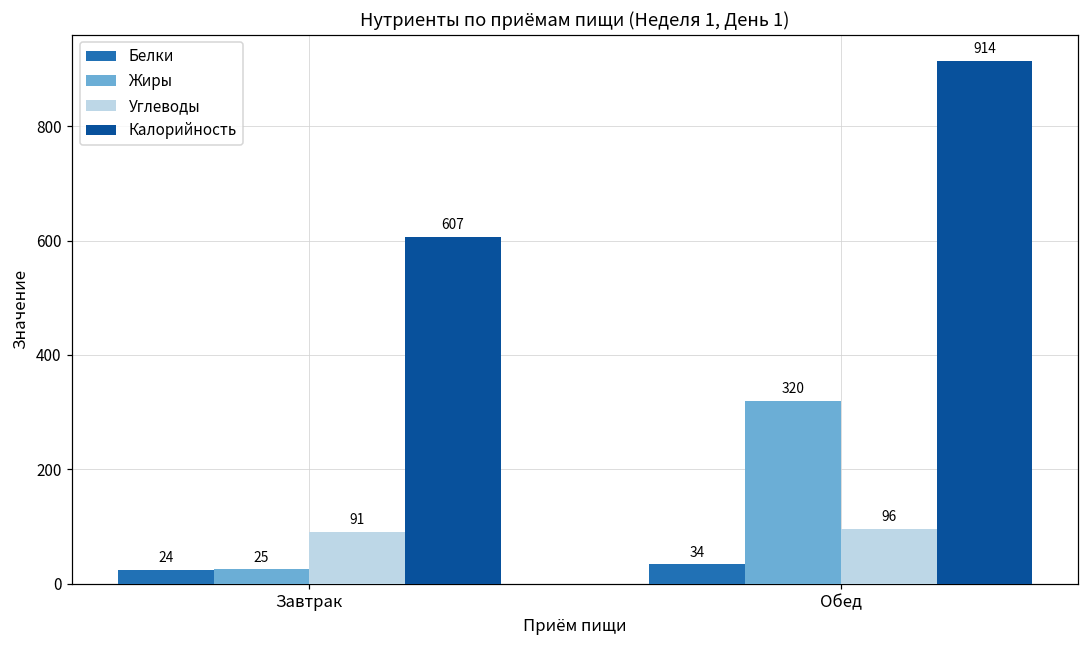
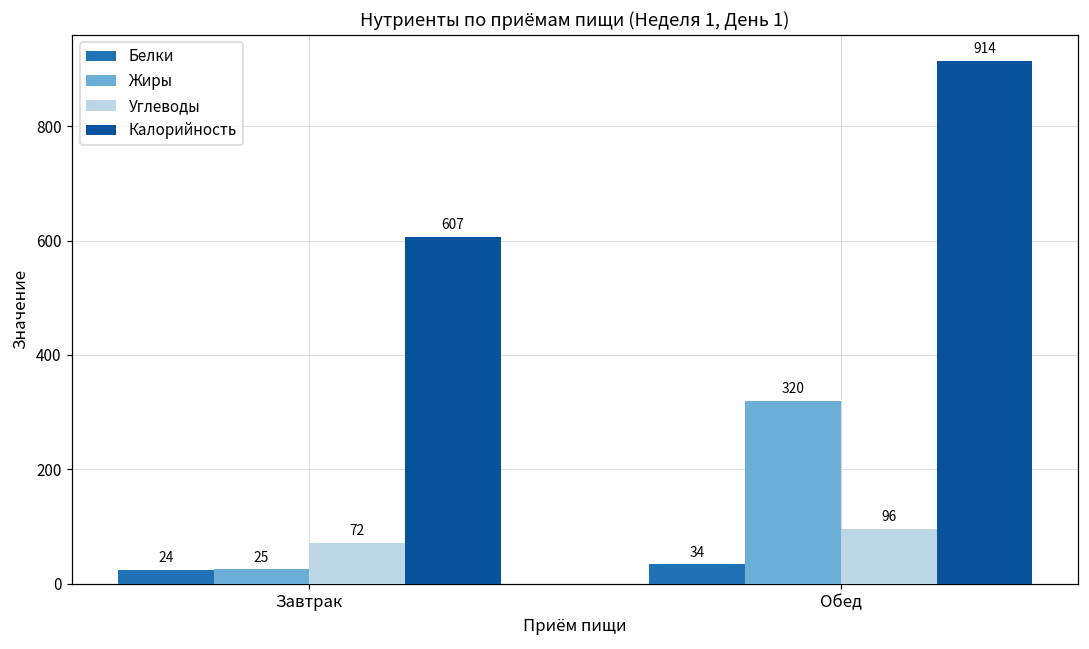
Углеводы, Завтрак: 91 -> 72
